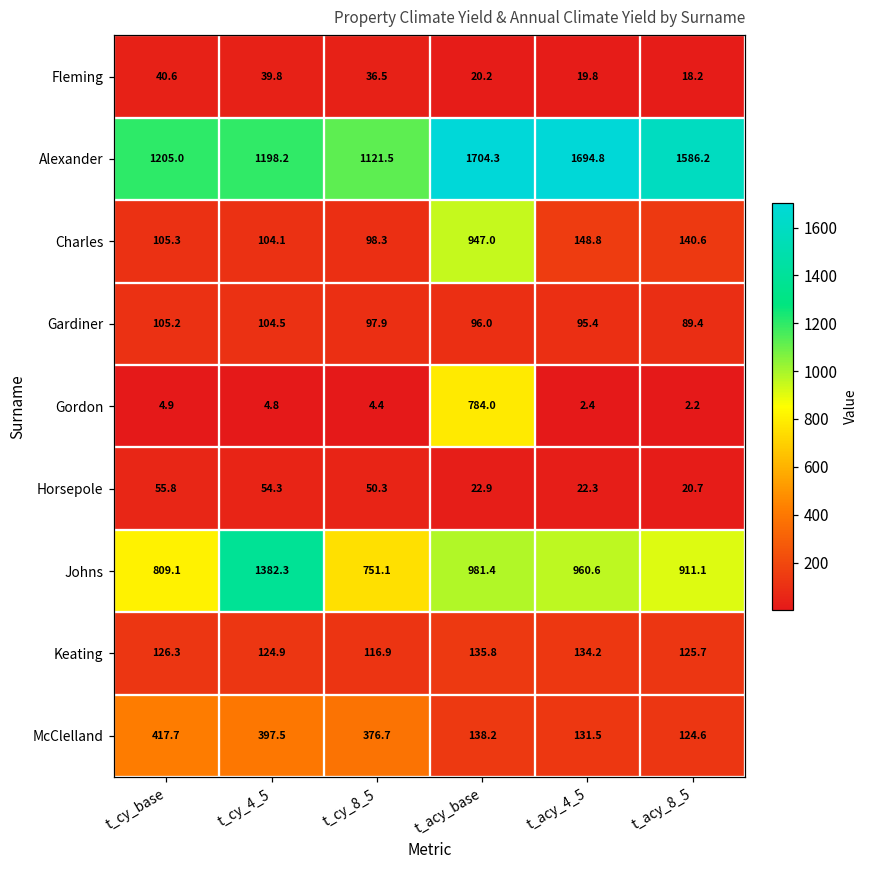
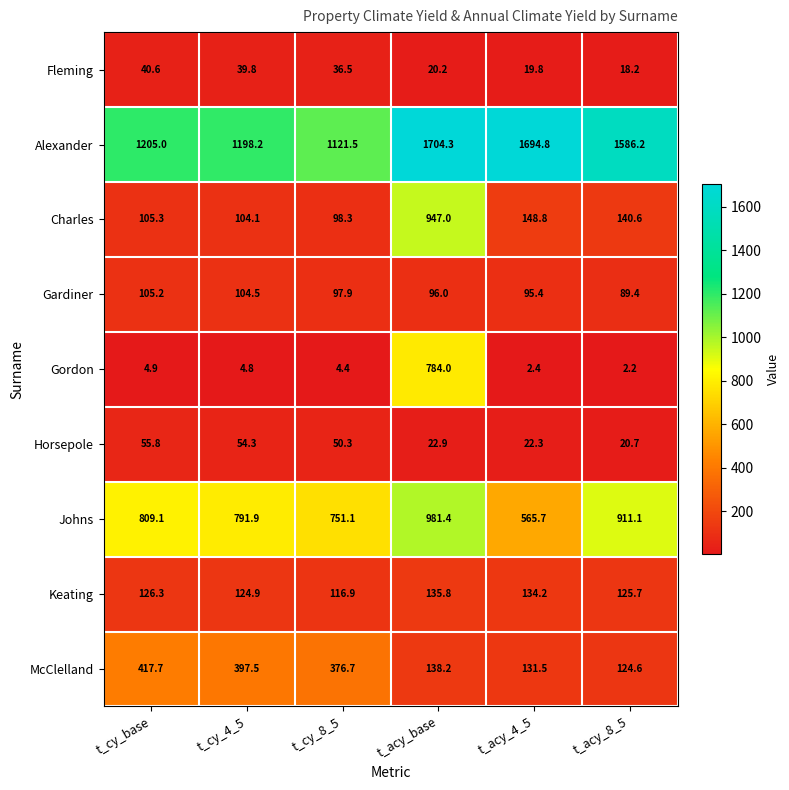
Johns, t_cy_4_5: 1382.3 -> 791.9
Johns, t_acy_4_5: 960.6 -> 565.7
